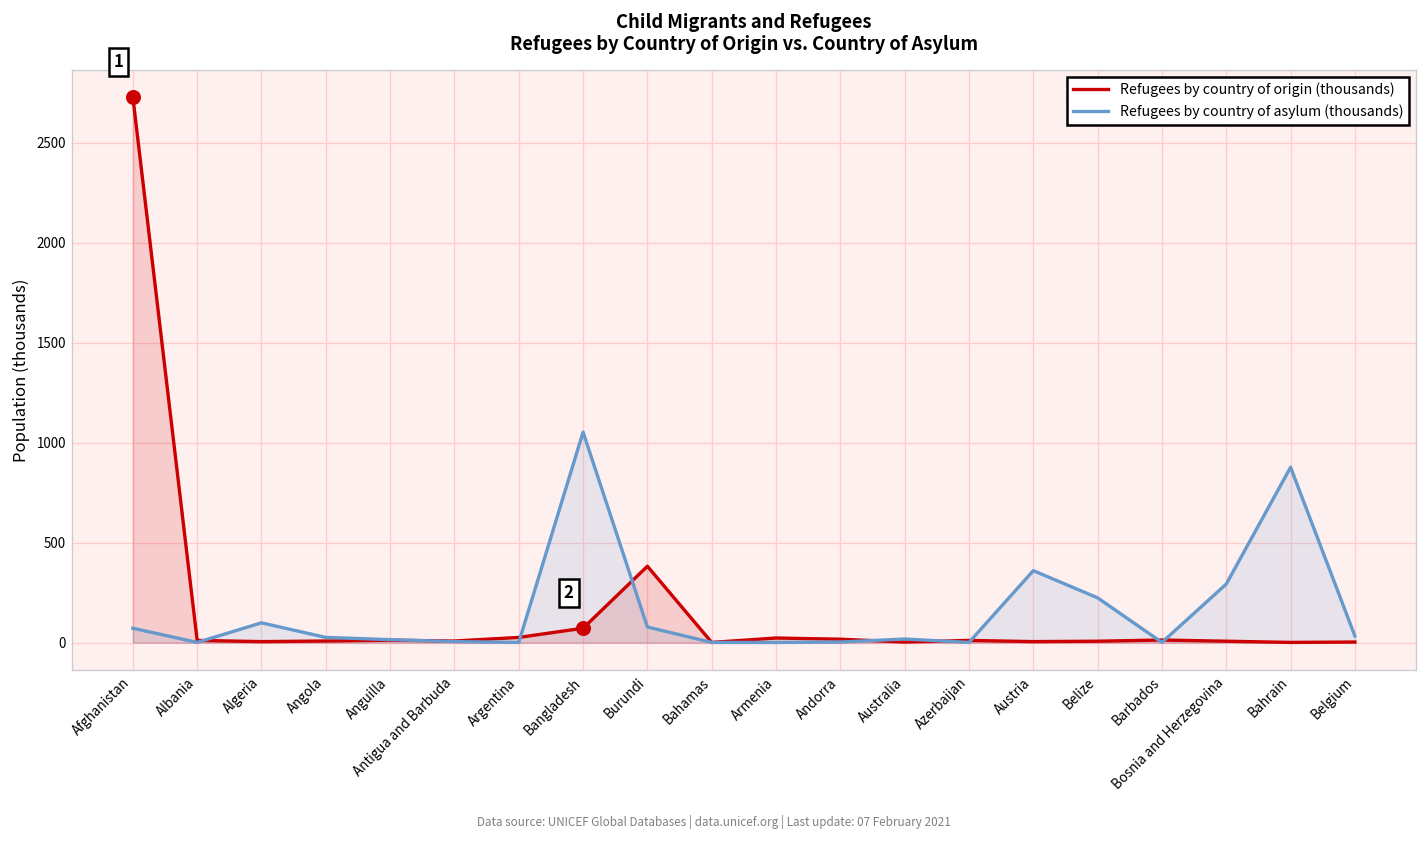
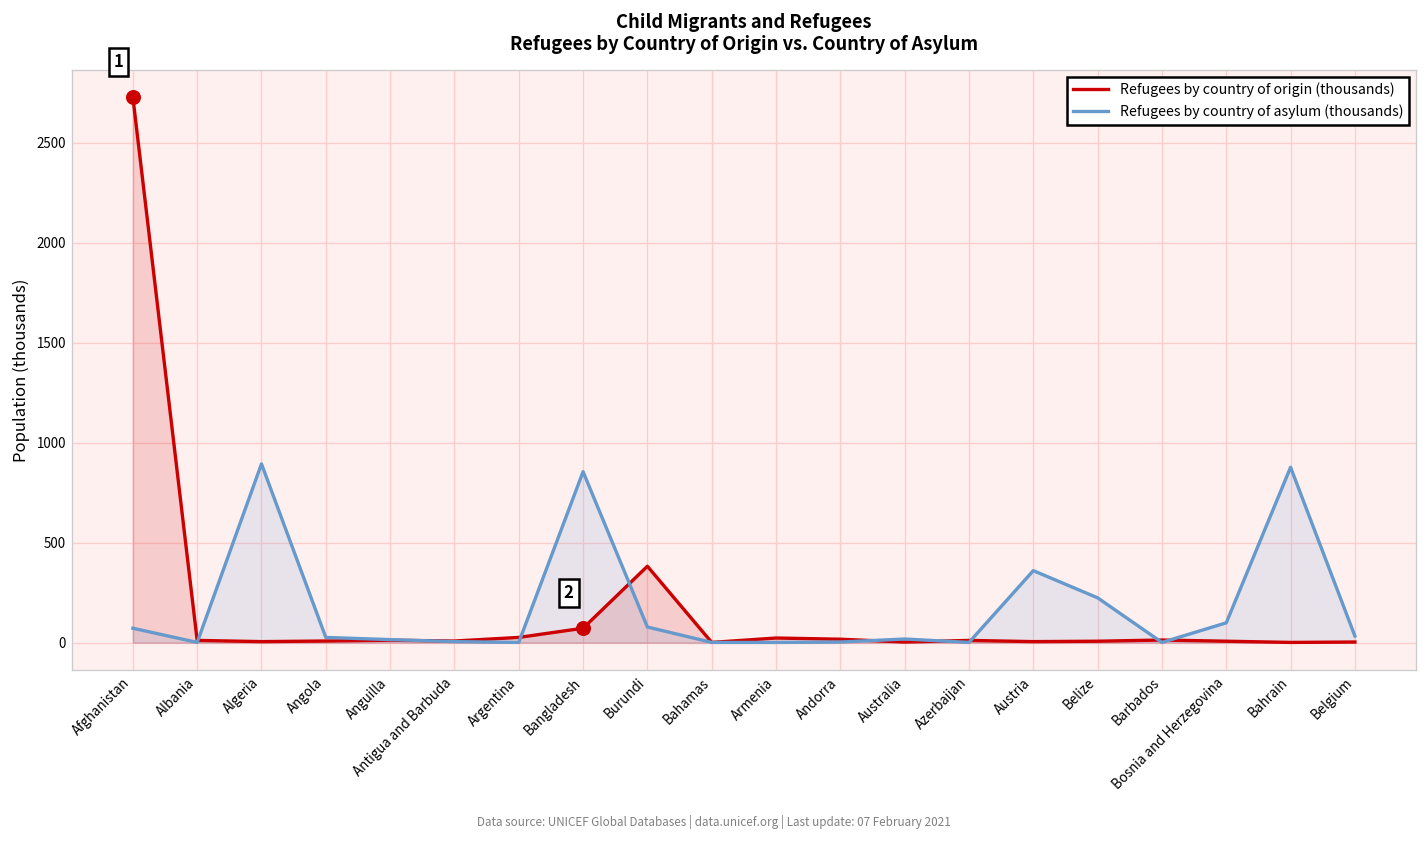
Refugees by country of asylum (thousands), Algeria: 100 -> 890
Refugees by country of asylum (thousands), Bangladesh: 1050 -> 860
Refugees by country of asylum (thousands), Bosnia and Herzegovina: 290 -> 100
